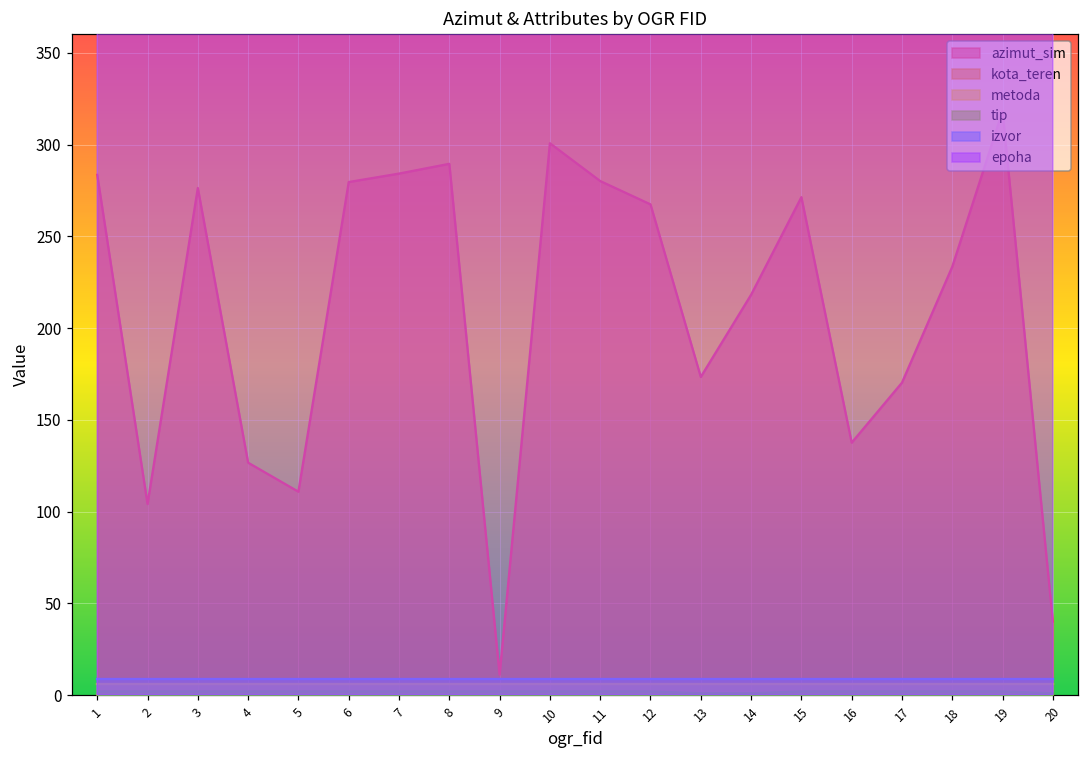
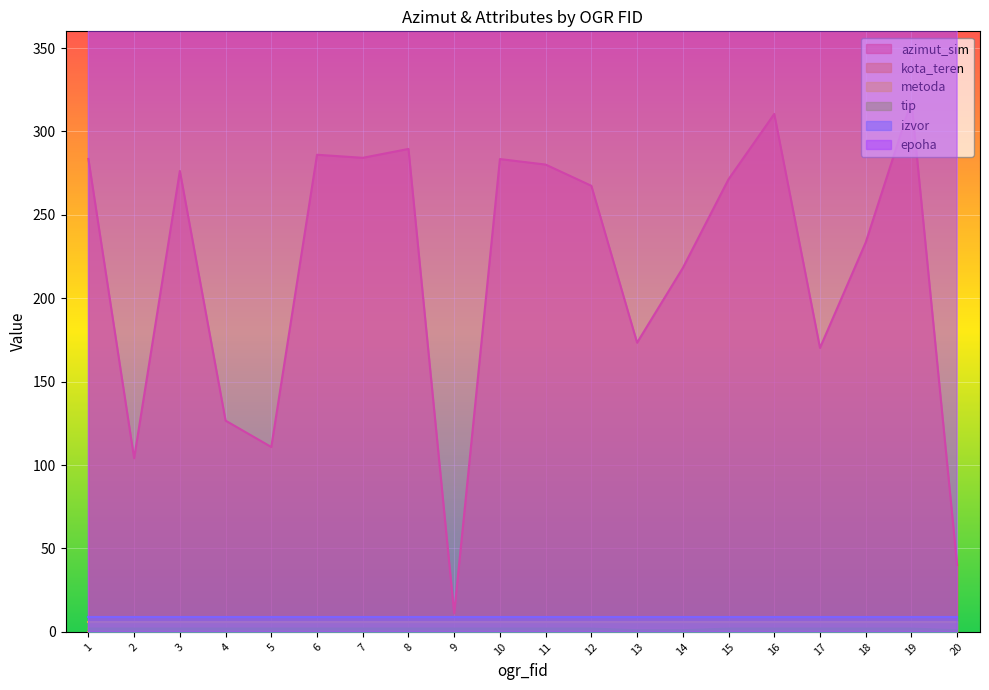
azimut_sim, 6: 280 -> 286
azimut_sim, 10: 301 -> 283
azimut_sim, 16: 138 -> 310
